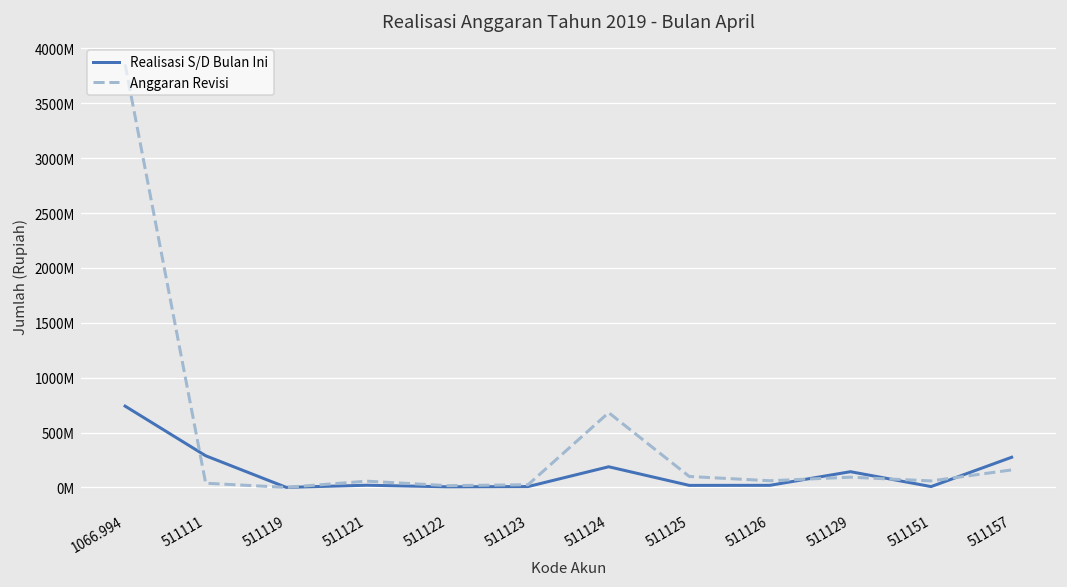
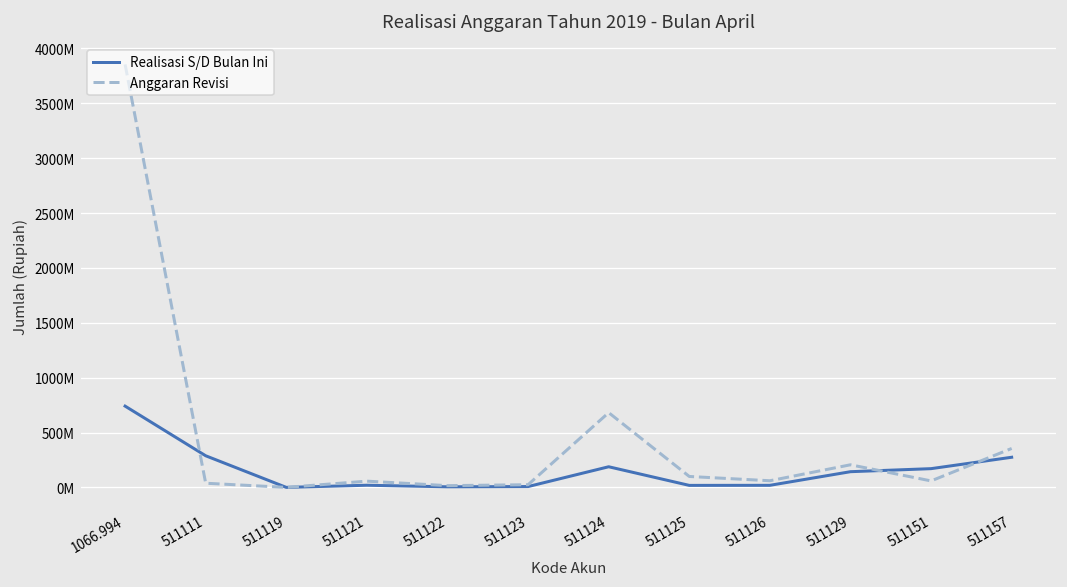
Anggaran Revisi, 511129: 100000000 -> 200000000
Realisasi S/D Bulan Ini, 511151: 0 -> 200000000
Anggaran Revisi, 511157: 200000000 -> 400000000
